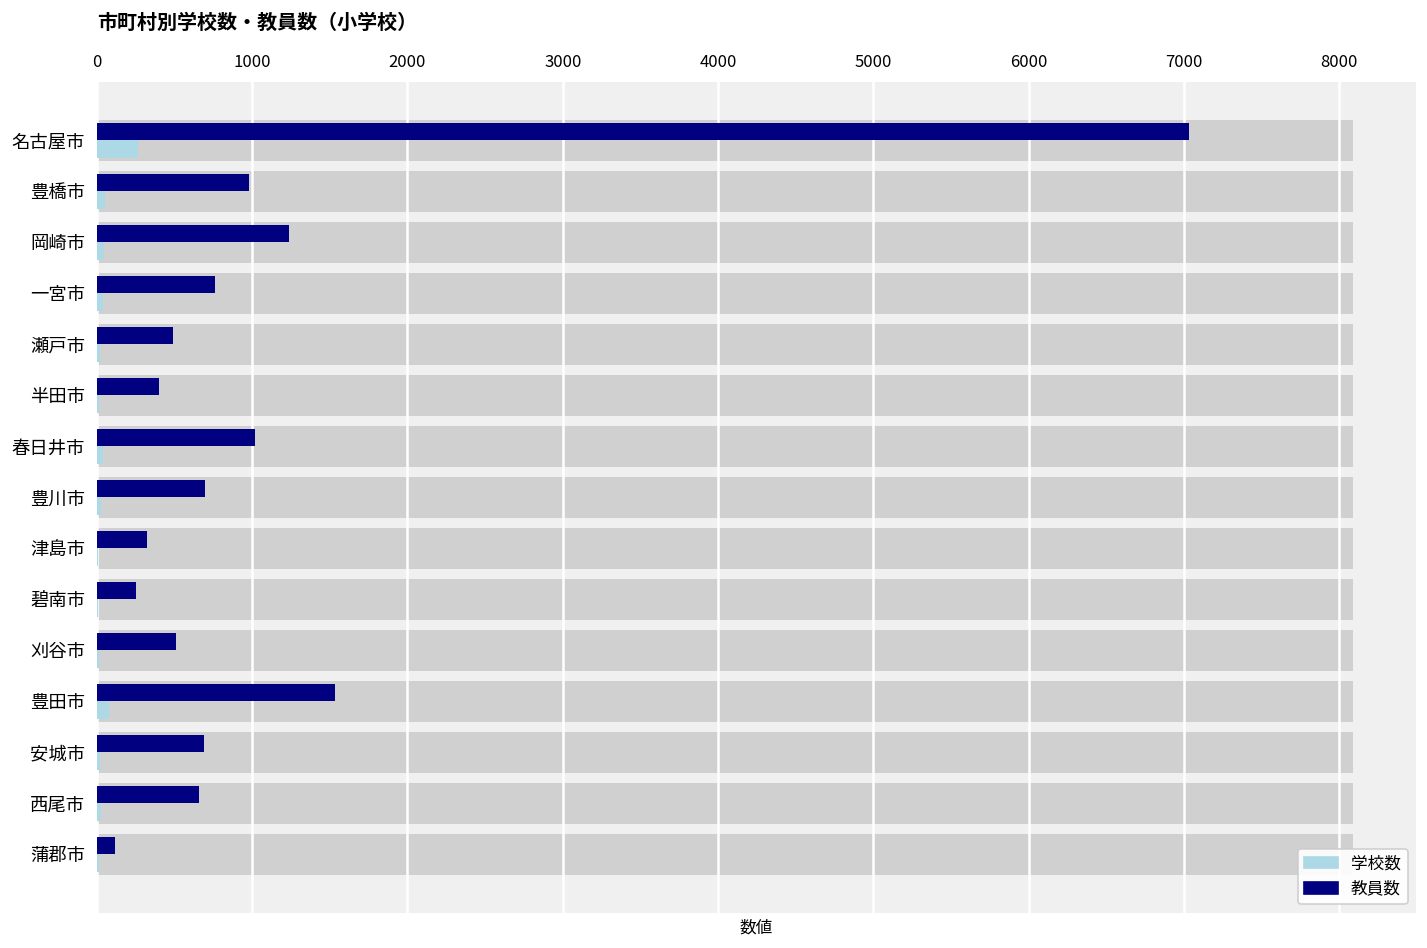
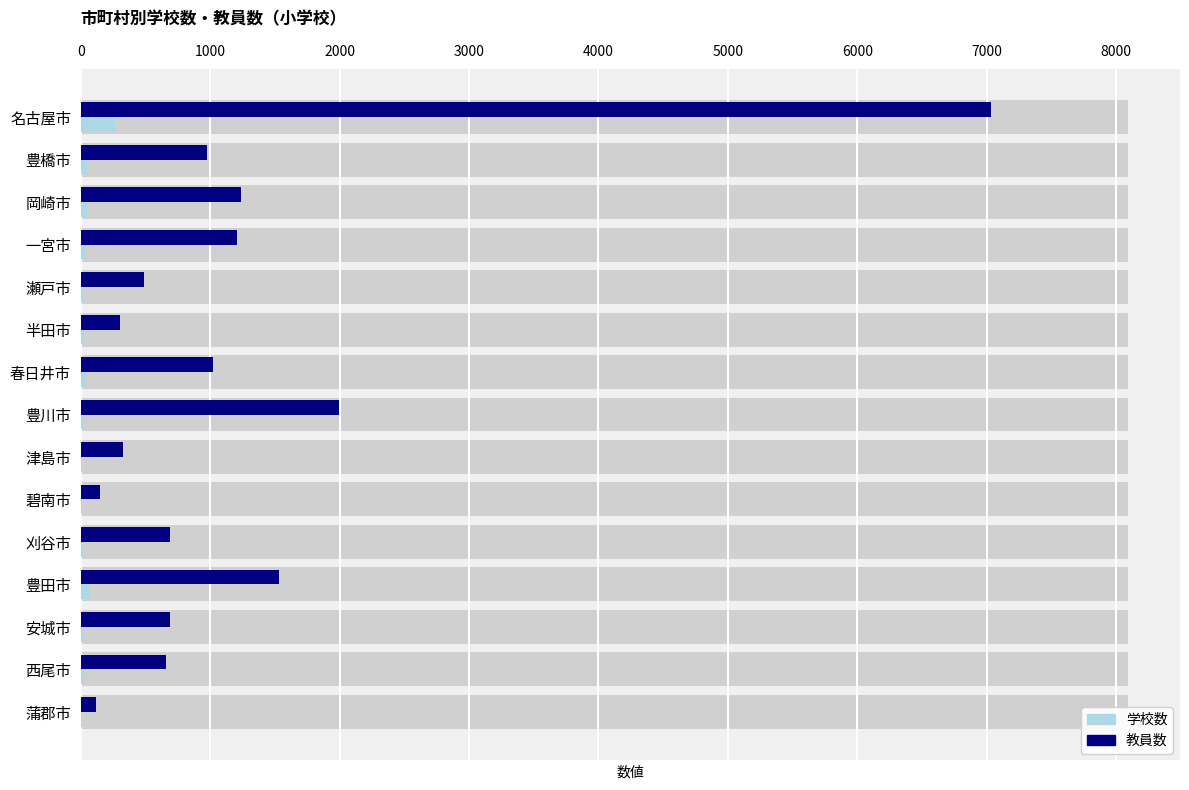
教員数, 一宮市: 760 -> 1200
教員数, 半田市: 400 -> 310
教員数, 豊川市: 700 -> 1990
教員数, 碧南市: 250 -> 150
教員数, 刈谷市: 510 -> 690
